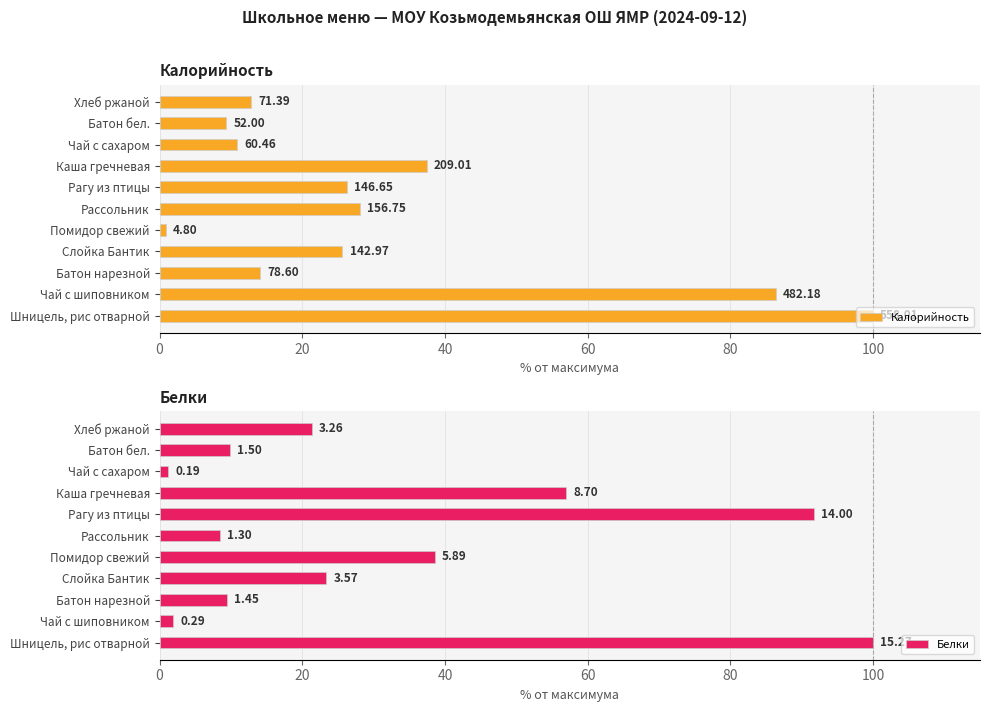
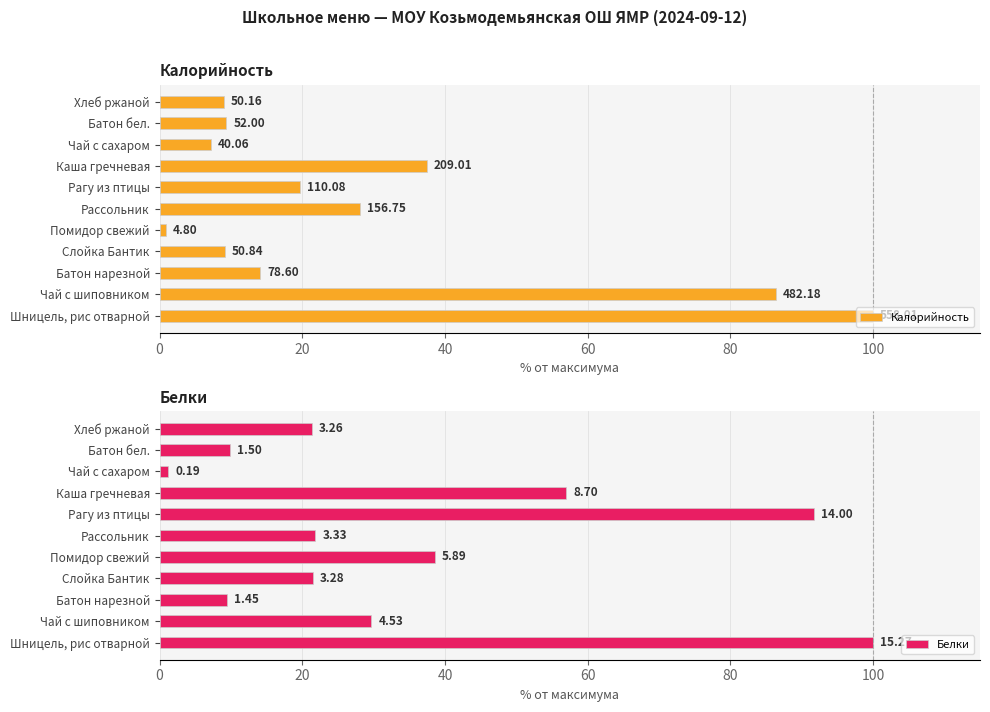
Калорийность, Хлеб ржаной: 71.39 -> 50.16
Калорийность, Чай с сахаром: 60.46 -> 40.06
Калорийность, Рагу из птицы: 146.65 -> 110.08
Калорийность, Слойка Бантик: 142.97 -> 50.84
Белки, Рассольник: 1.30 -> 3.33
Белки, Слойка Бантик: 3.57 -> 3.28
Белки, Чай с шиповником: 0.29 -> 4.53
